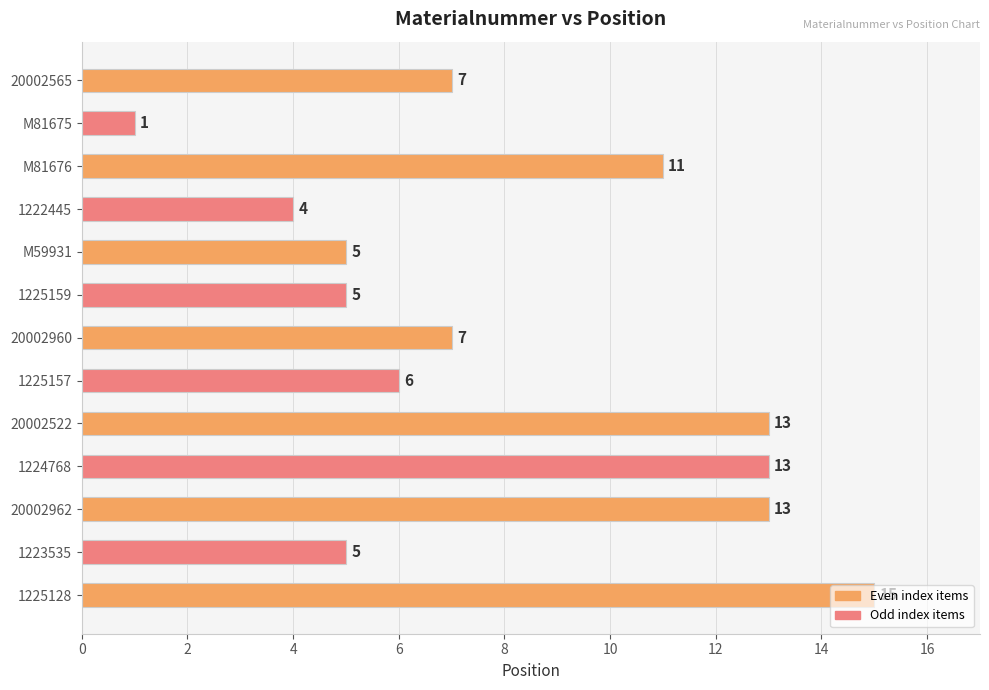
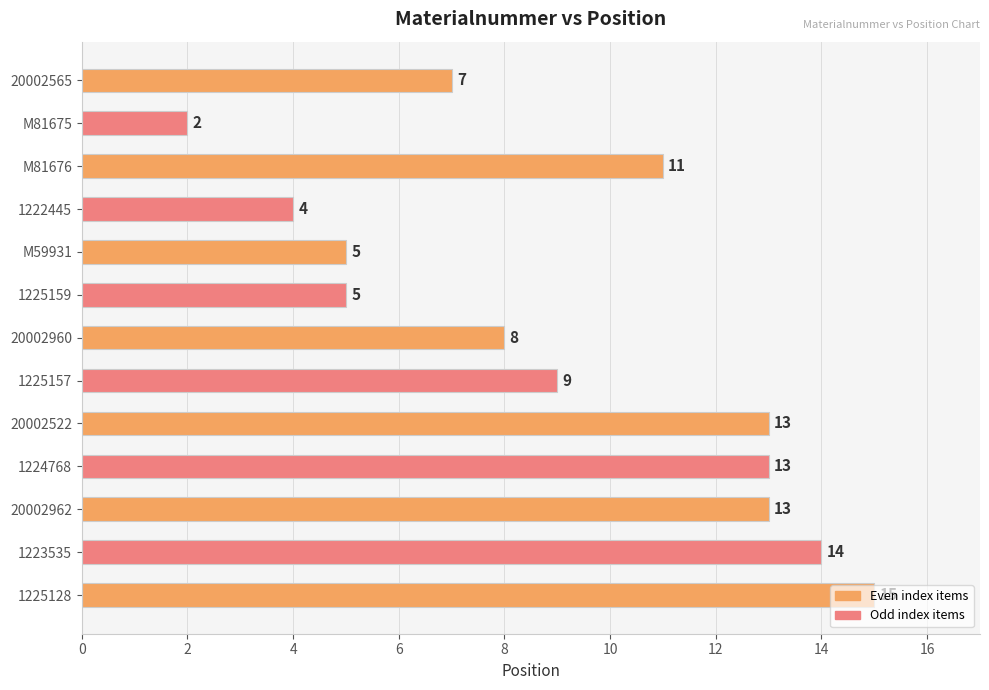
M81675: 1 -> 2
20002960: 7 -> 8
1225157: 6 -> 9
1223535: 5 -> 14
